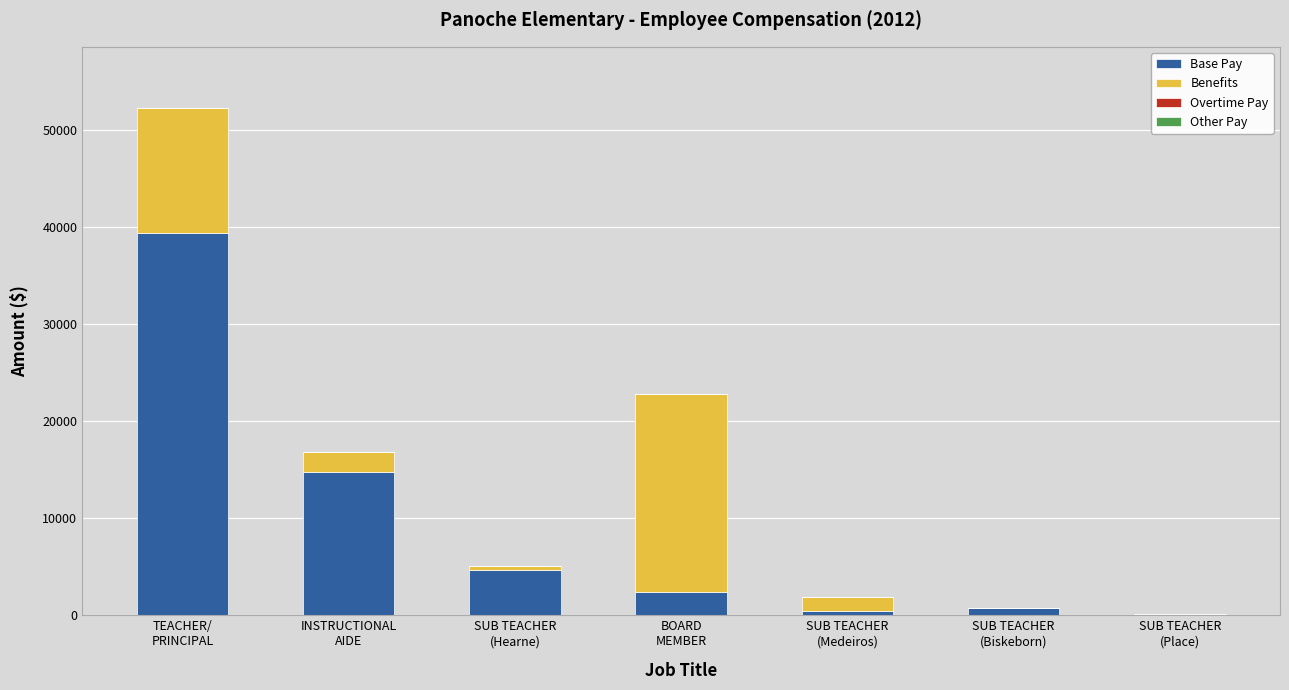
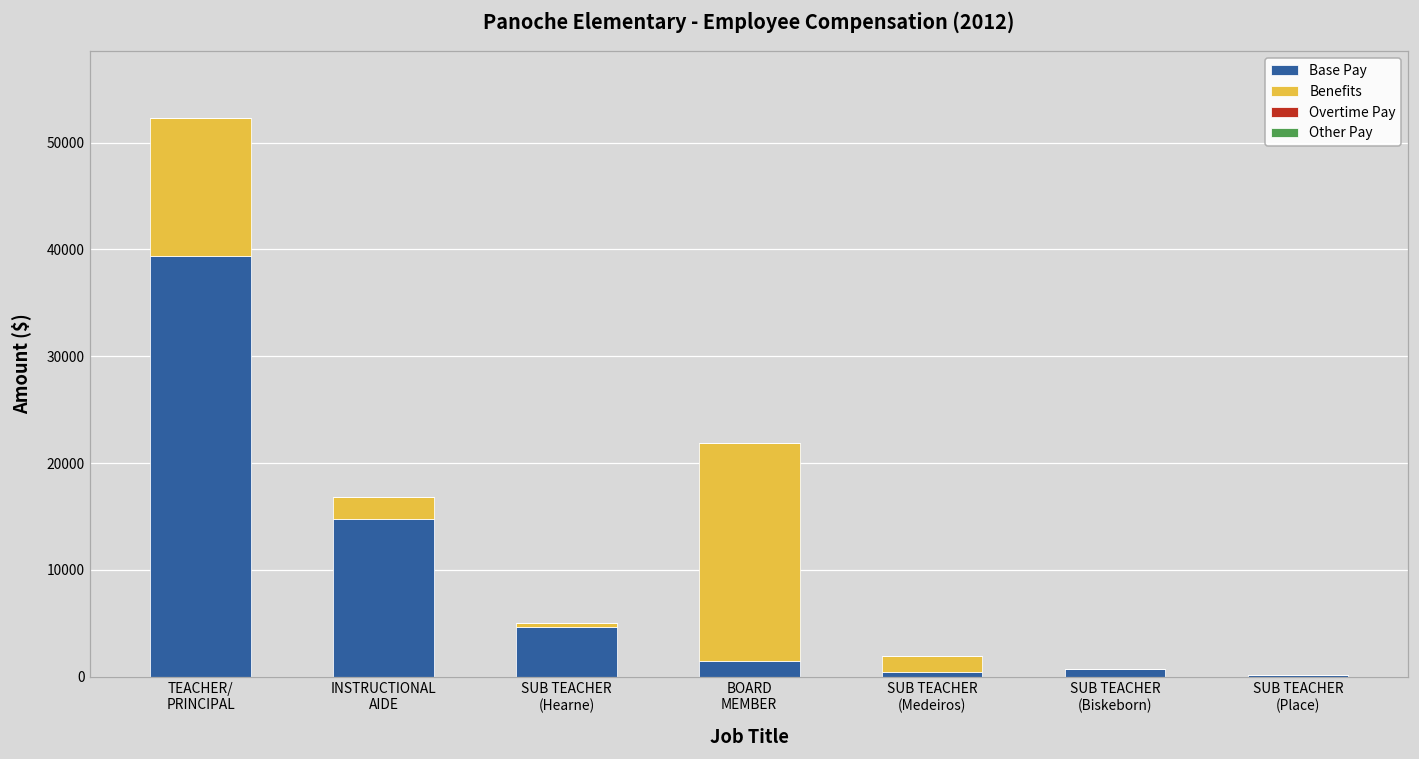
Base Pay, BOARD MEMBER: 2000 -> 1000
